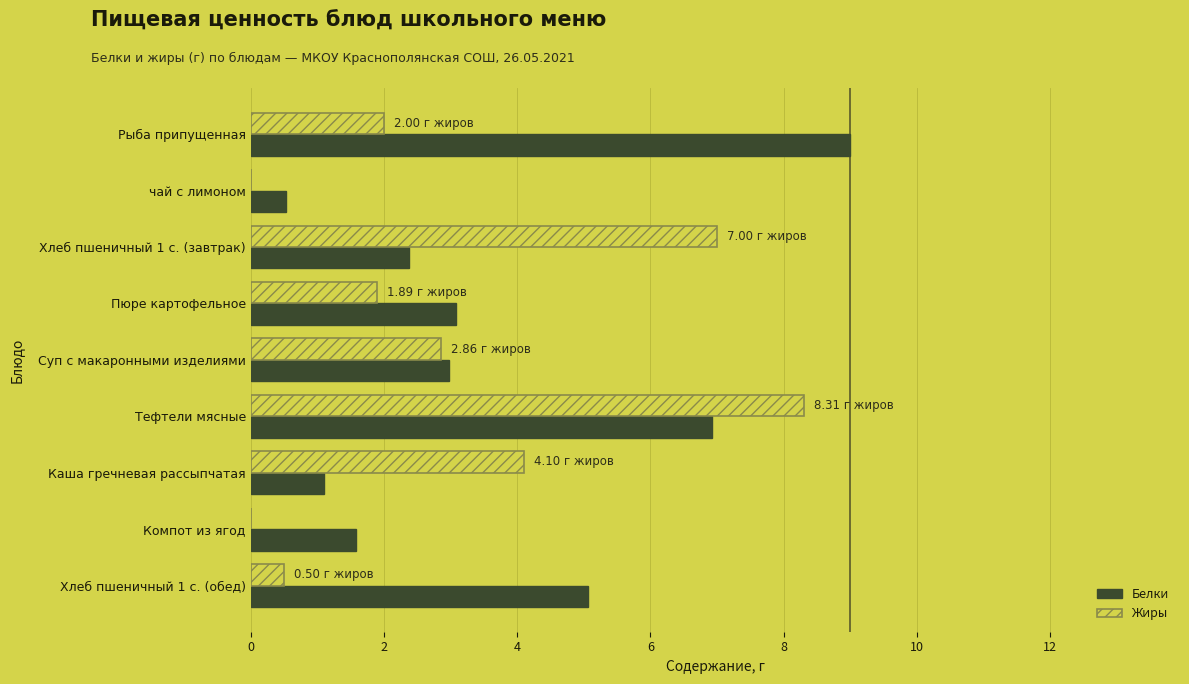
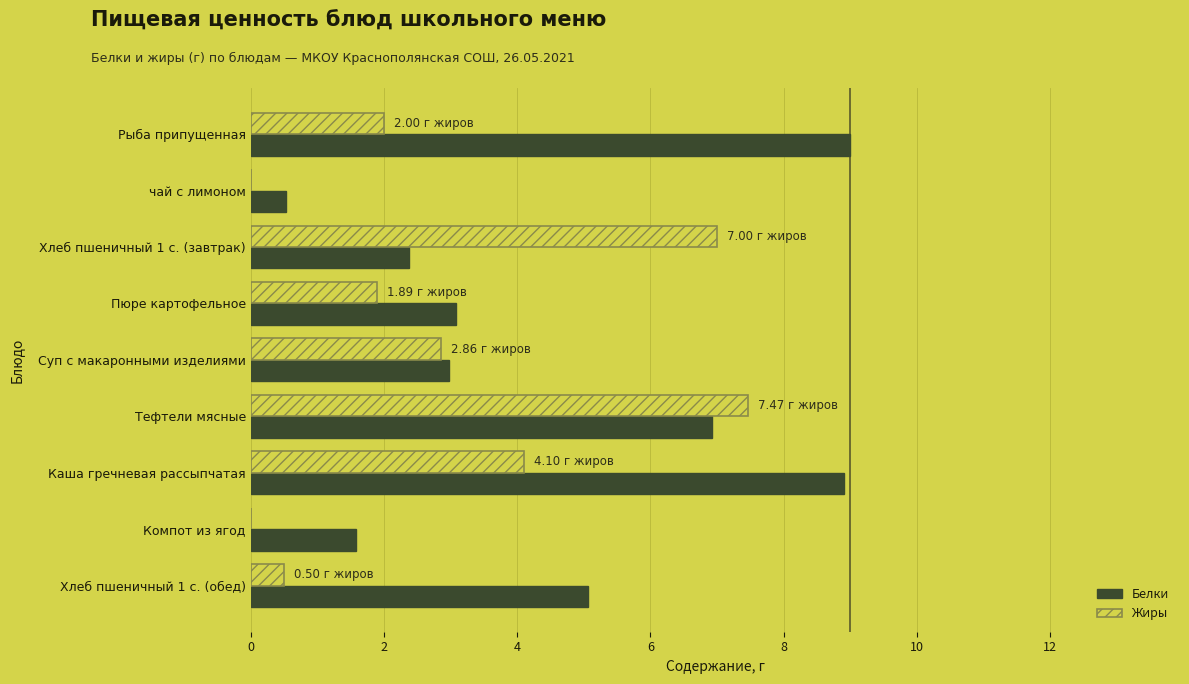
Жиры, Тефтели мясные: 8.31 -> 7.47
Белки, Каша гречневая рассыпчатая: 1.1 -> 8.9
